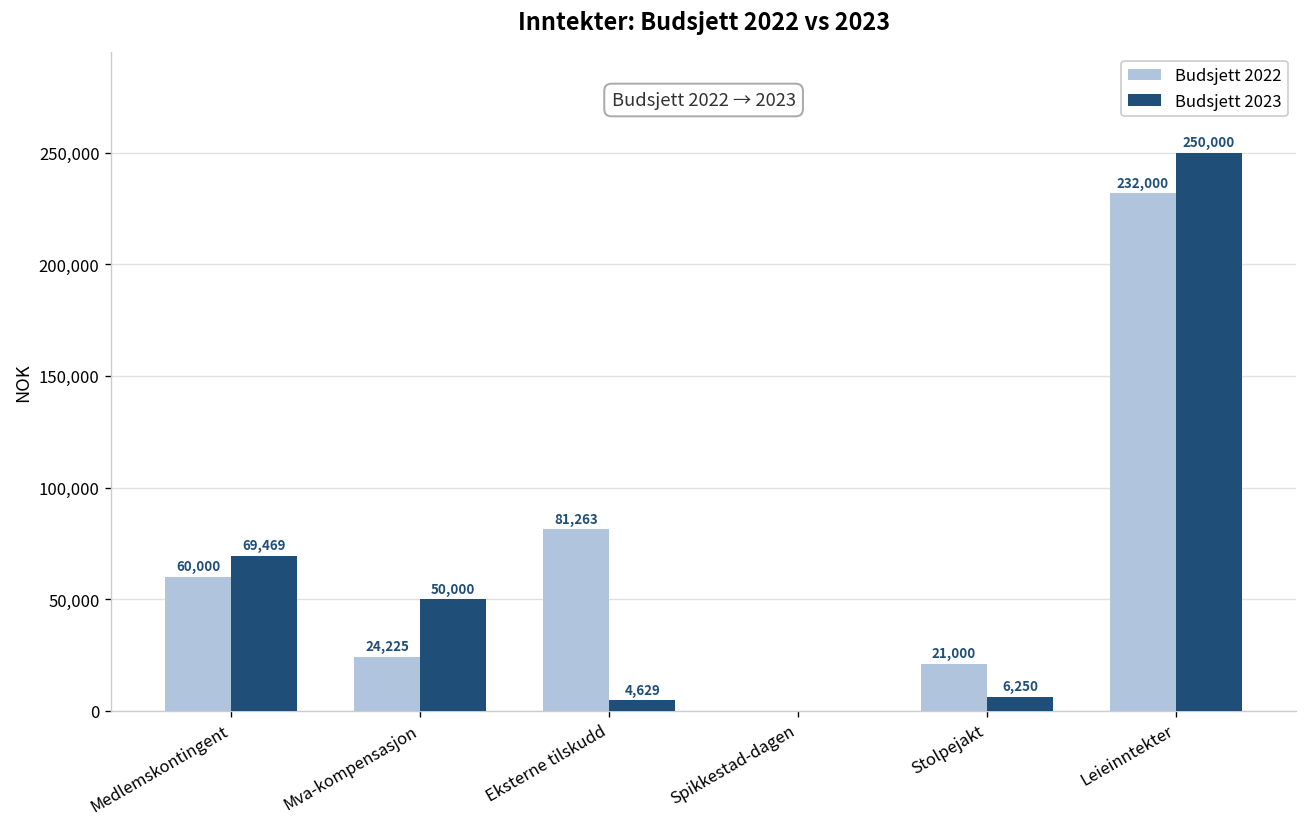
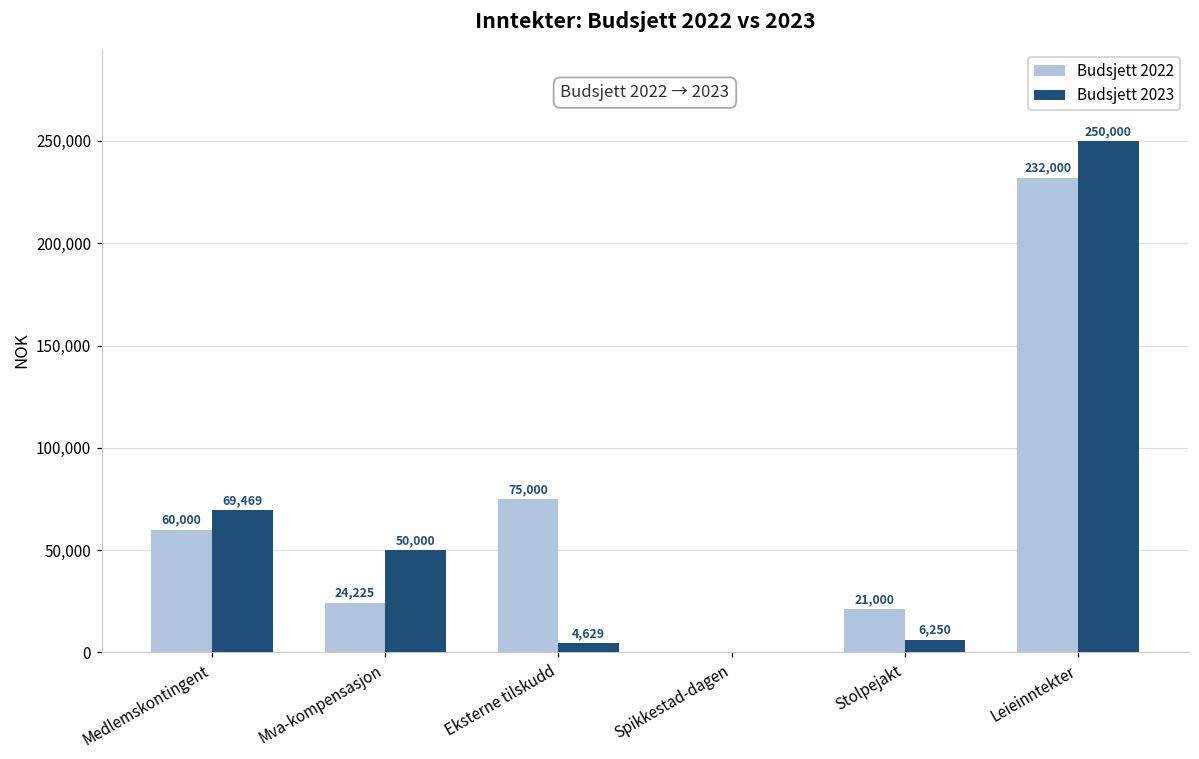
Budsjett 2022, Eksterne tilskudd: 81,263 -> 75,000
